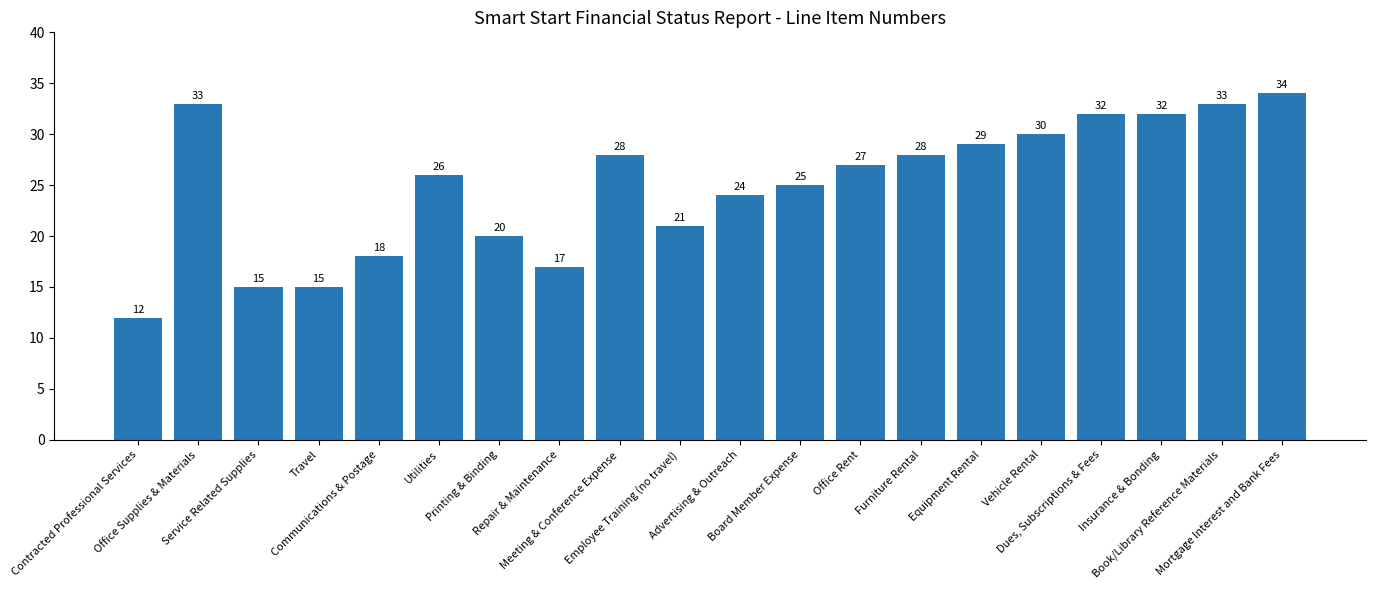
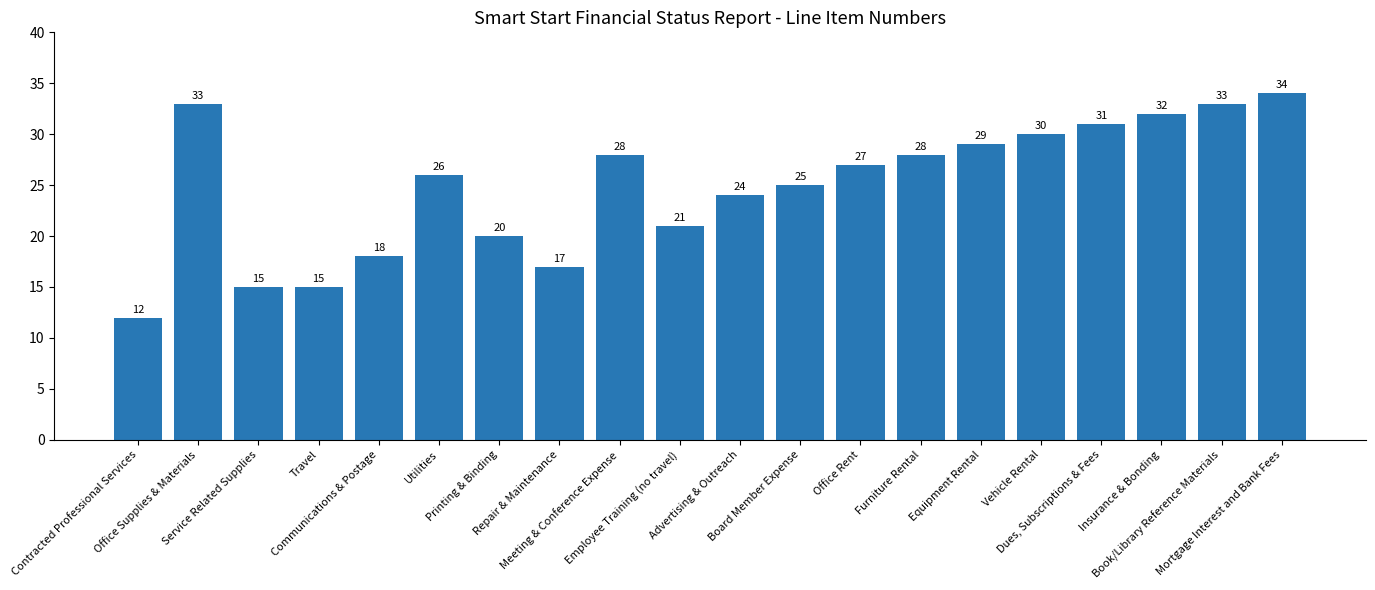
Dues, Subscriptions & Fees: 32 -> 31
